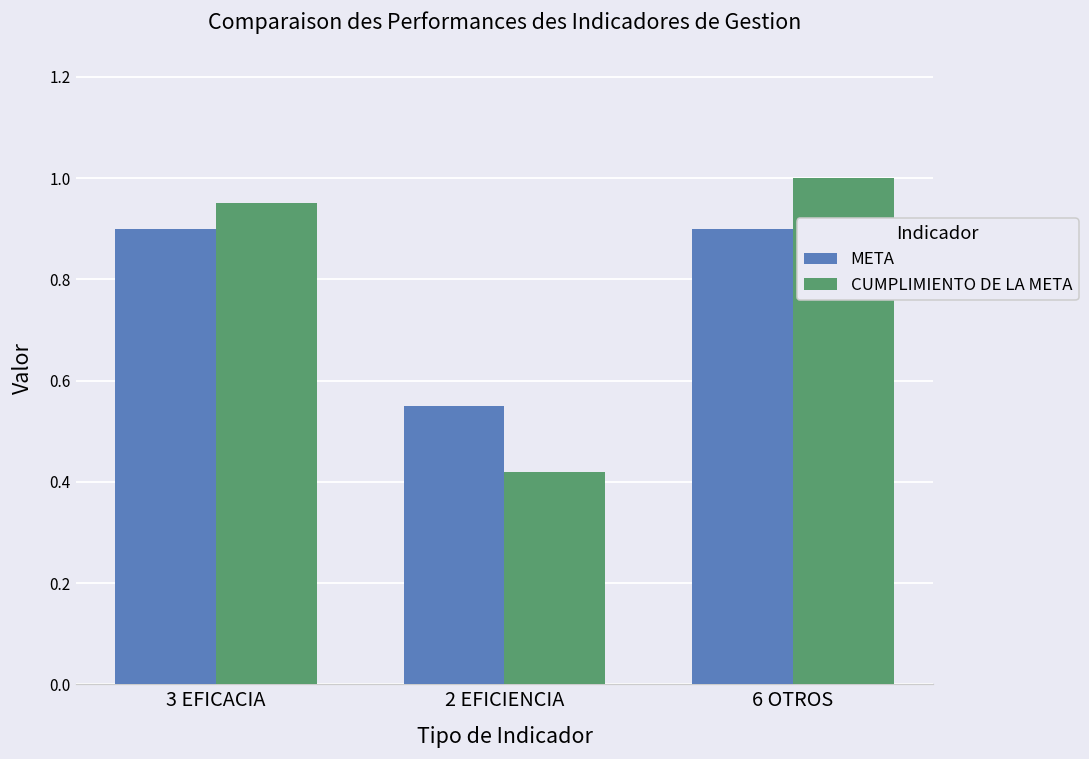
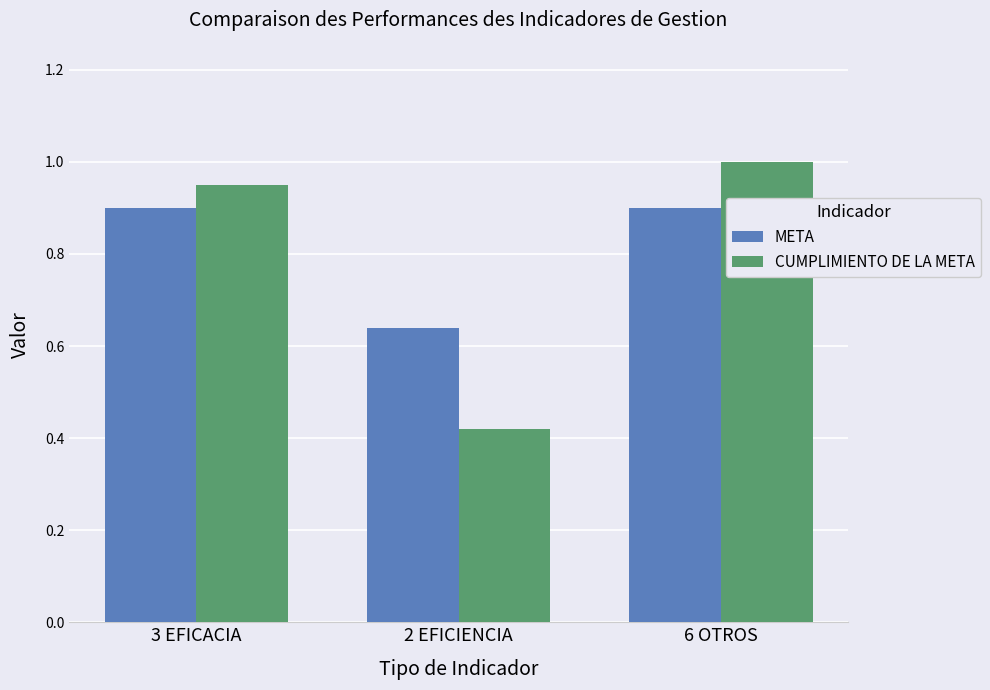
META, 2 EFICIENCIA: 0.55 -> 0.64
